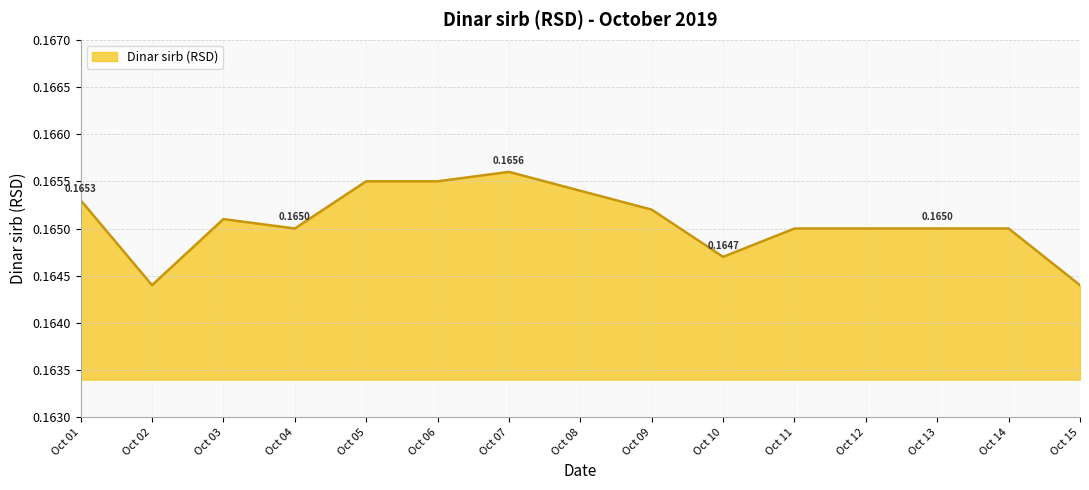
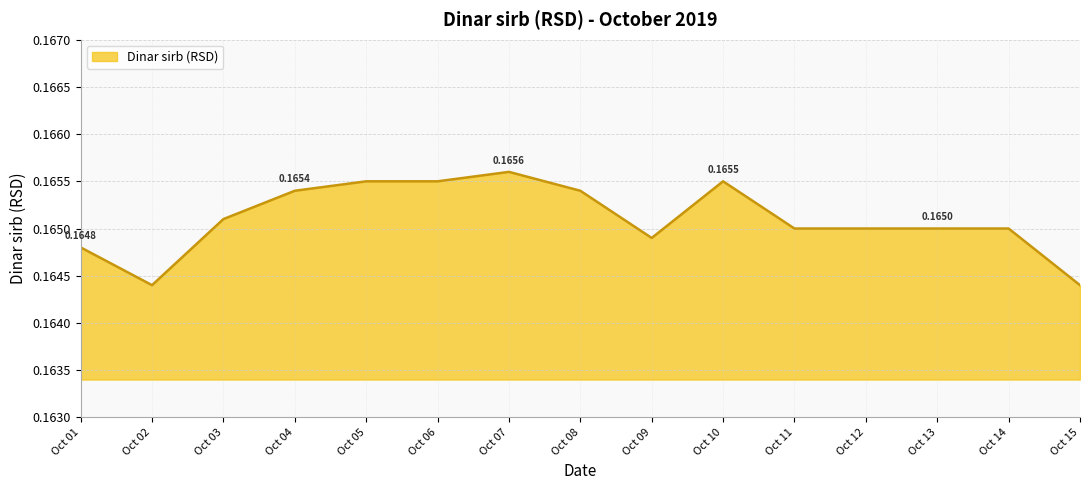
Oct 01: 0.1653 -> 0.1648
Oct 04: 0.1650 -> 0.1654
Oct 09: 0.1652 -> 0.1649
Oct 10: 0.1647 -> 0.1655
